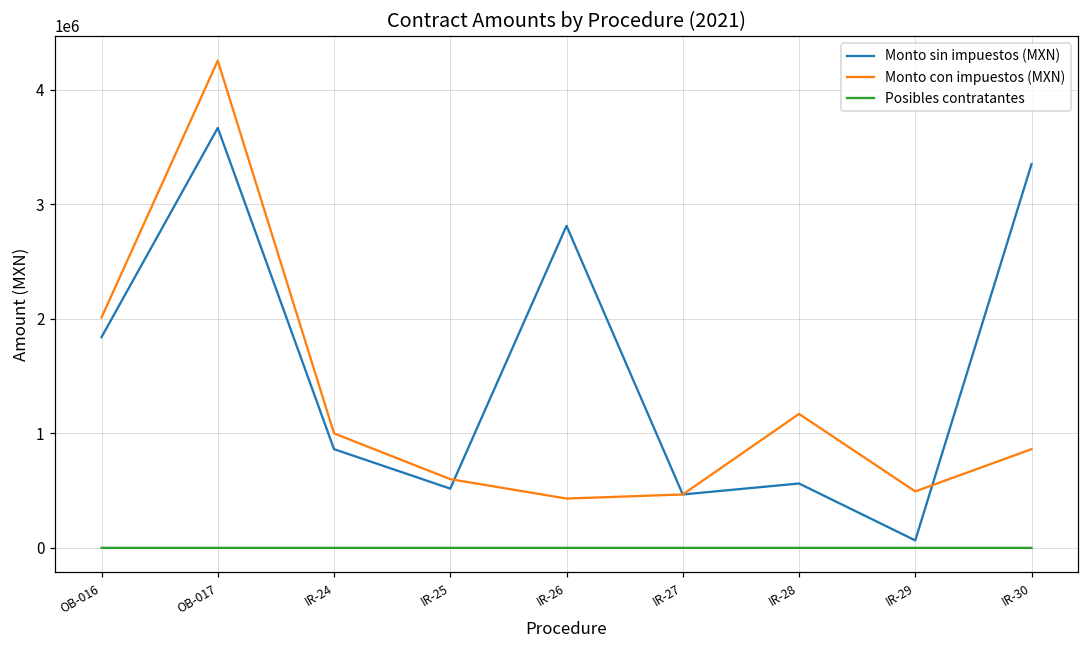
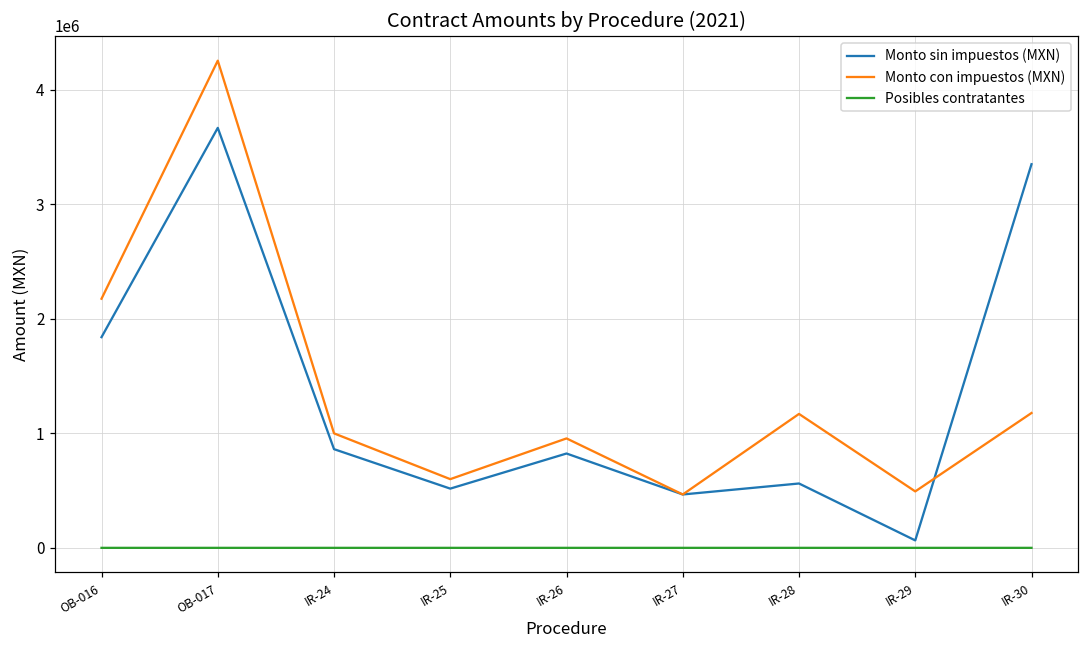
Monto con impuestos (MXN), OB-016: 2010000 -> 2170000
Monto sin impuestos (MXN), IR-26: 2810000 -> 820000
Monto con impuestos (MXN), IR-26: 430000 -> 960000
Monto con impuestos (MXN), IR-30: 860000 -> 1180000
